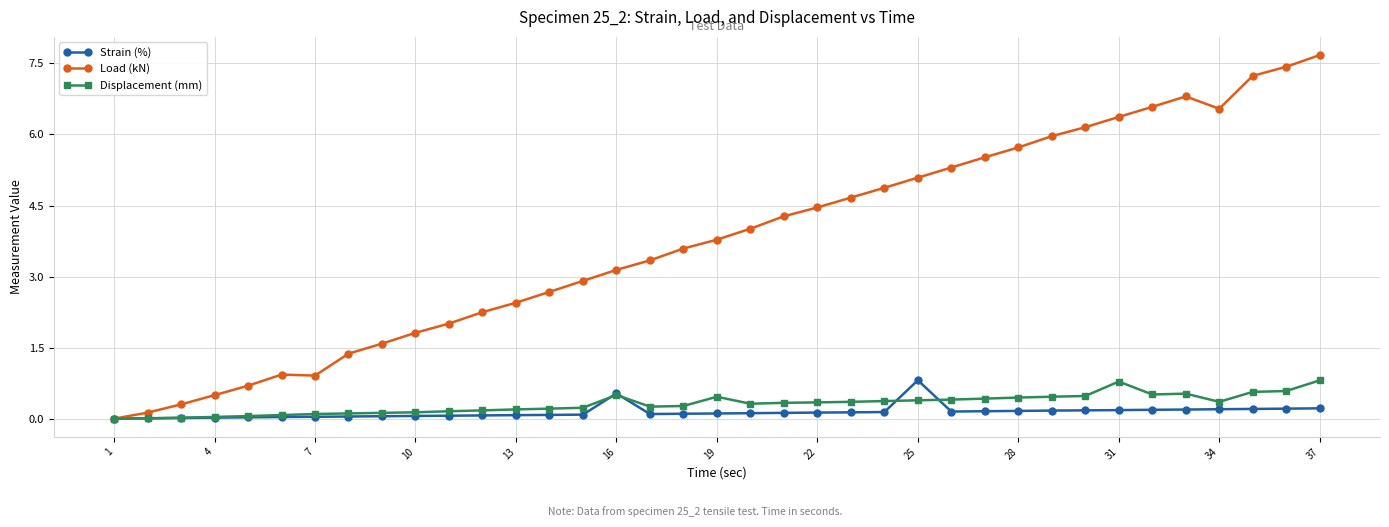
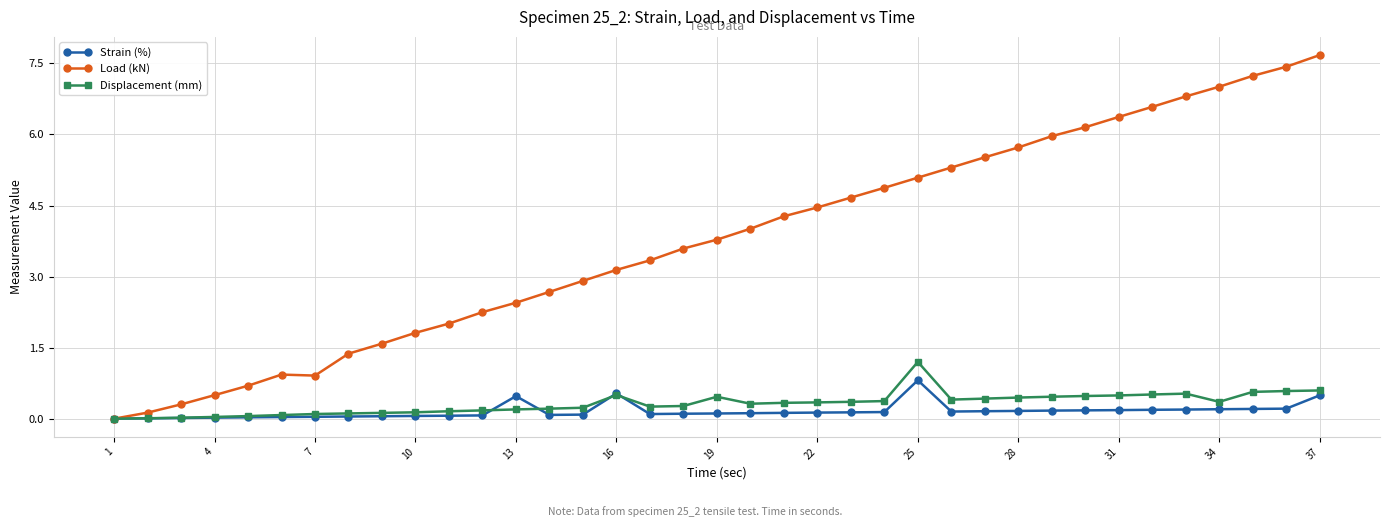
Strain (%), 13: 0.1 -> 0.5
Displacement (mm), 25: 0.4 -> 1.2
Displacement (mm), 31: 0.8 -> 0.5
Load (kN), 34: 6.5 -> 7.0
Strain (%), 37: 0.2 -> 0.5
Displacement (mm), 37: 0.8 -> 0.6
